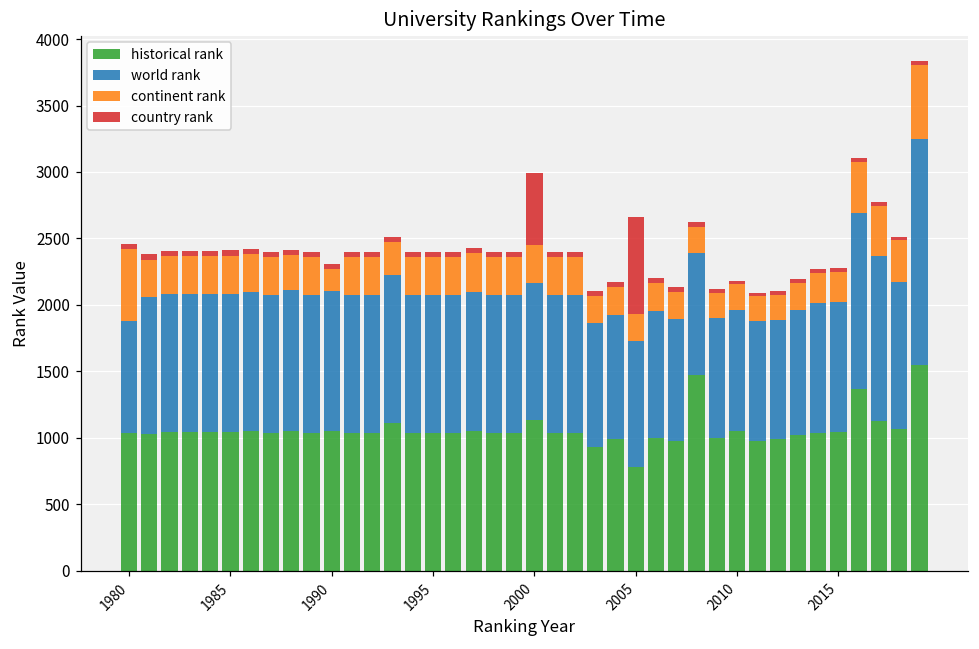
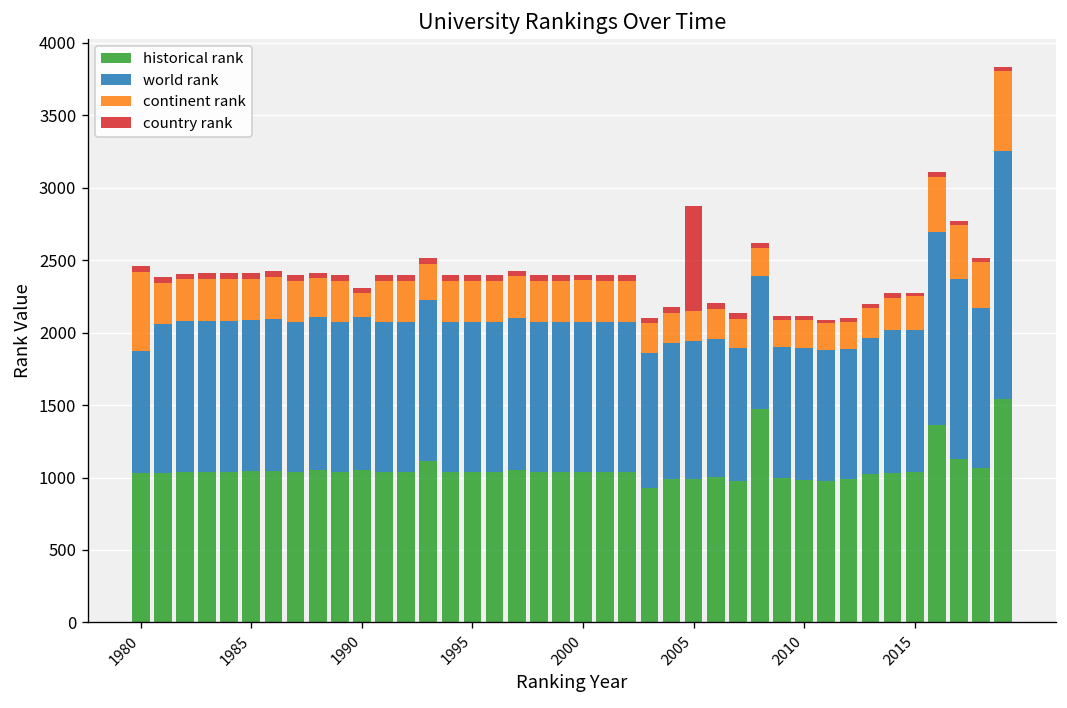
historical rank, 2000: 1130 -> 1040
country rank, 2000: 540 -> 40
historical rank, 2005: 780 -> 990
historical rank, 2010: 1050 -> 980
